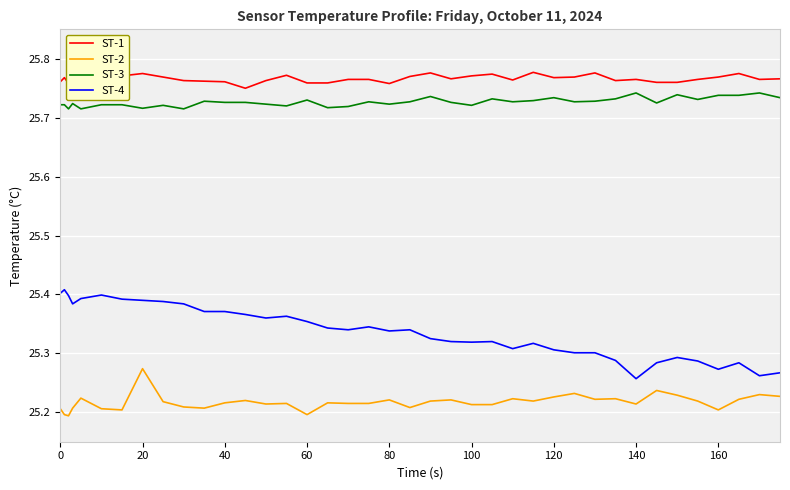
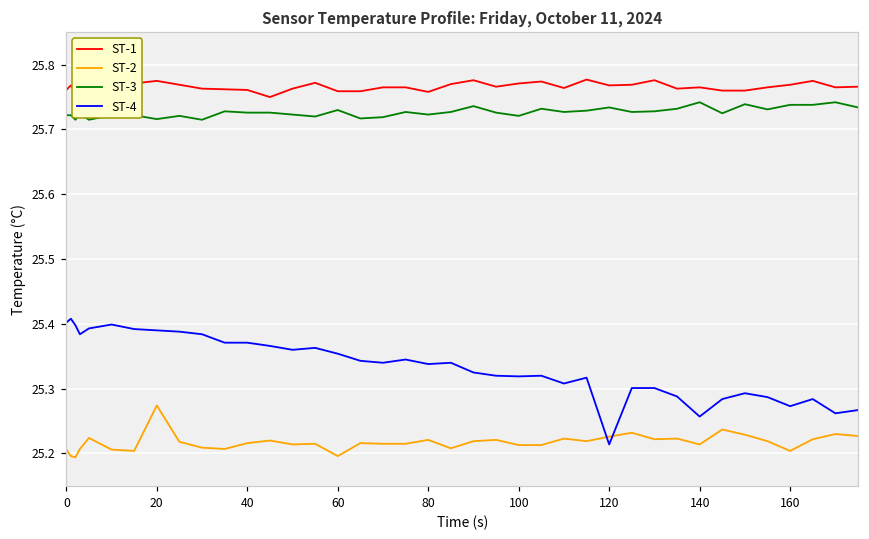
ST-4, 120: 25.31 -> 25.21
